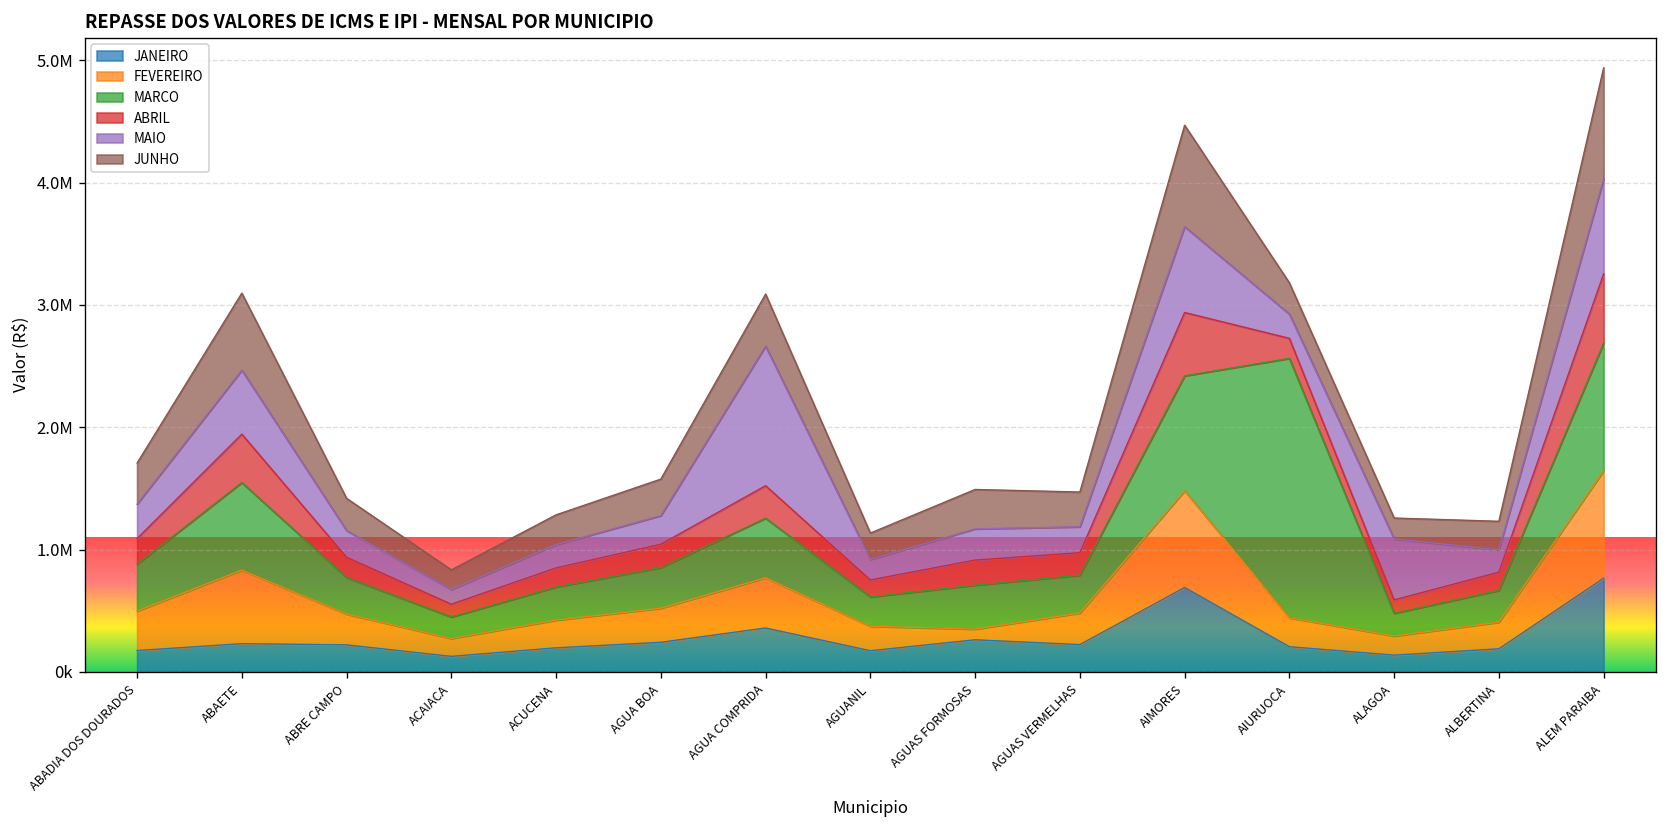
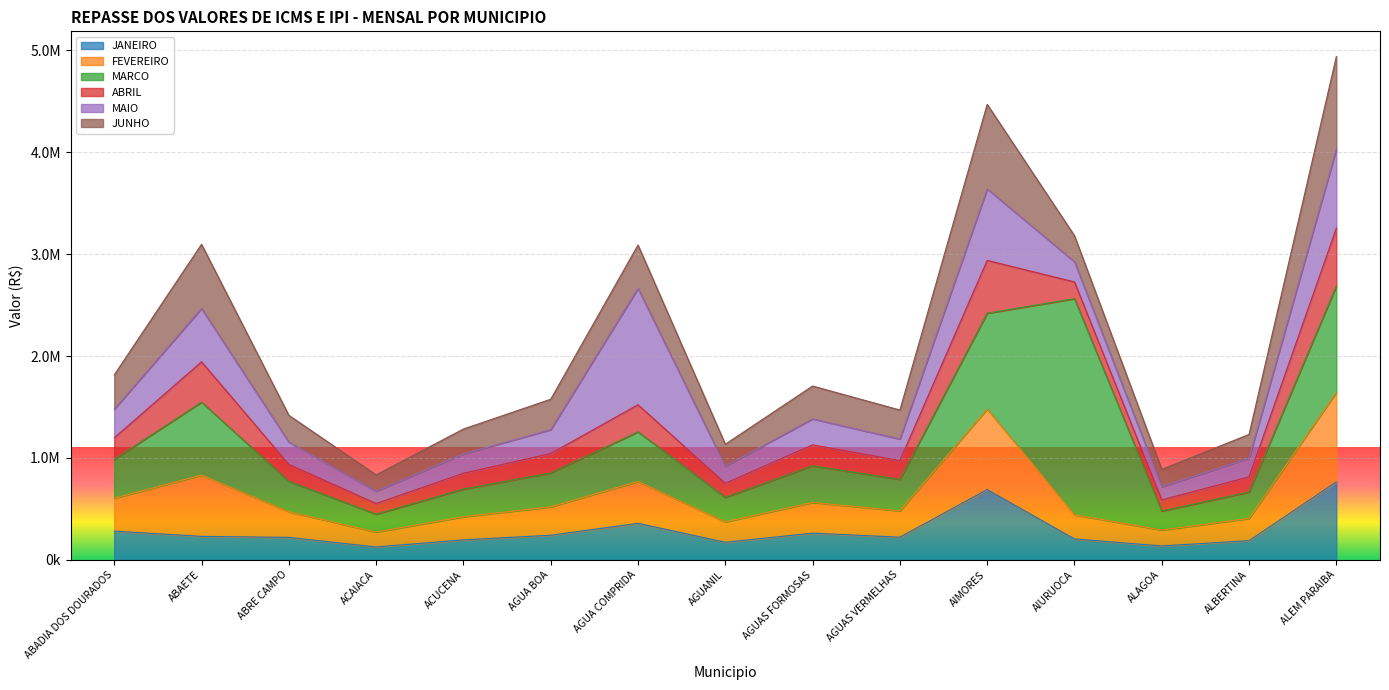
JANEIRO, ABADIA DOS DOURADOS: 170000 -> 280000
FEVEREIRO, AGUAS FORMOSAS: 90000 -> 300000
MAIO, ALAGOA: 500000 -> 130000
